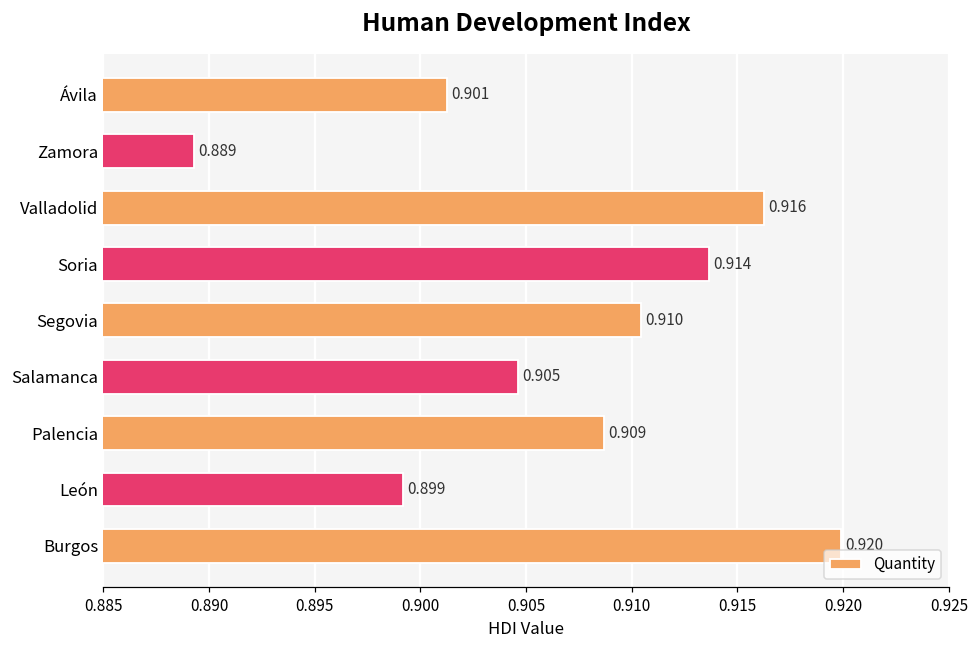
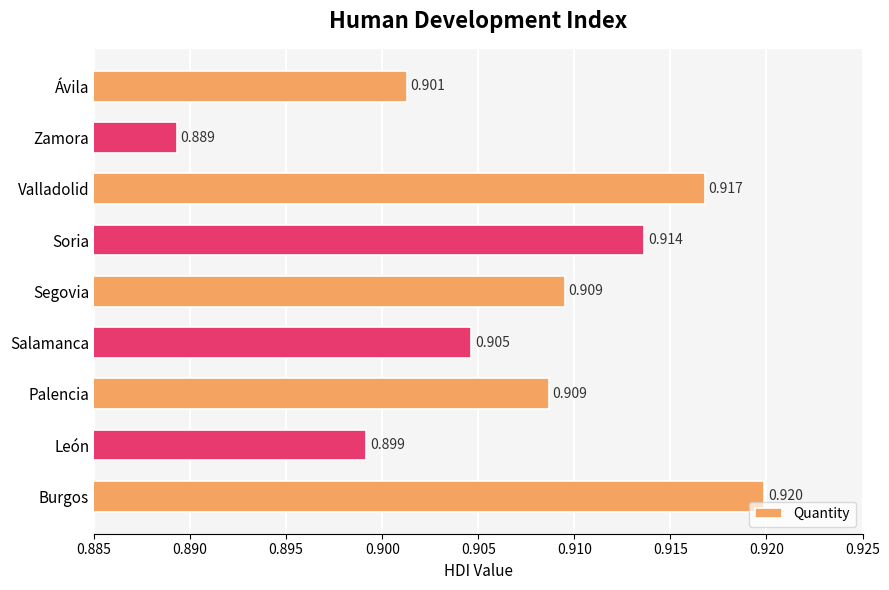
Valladolid: 0.916 -> 0.917
Segovia: 0.910 -> 0.909
